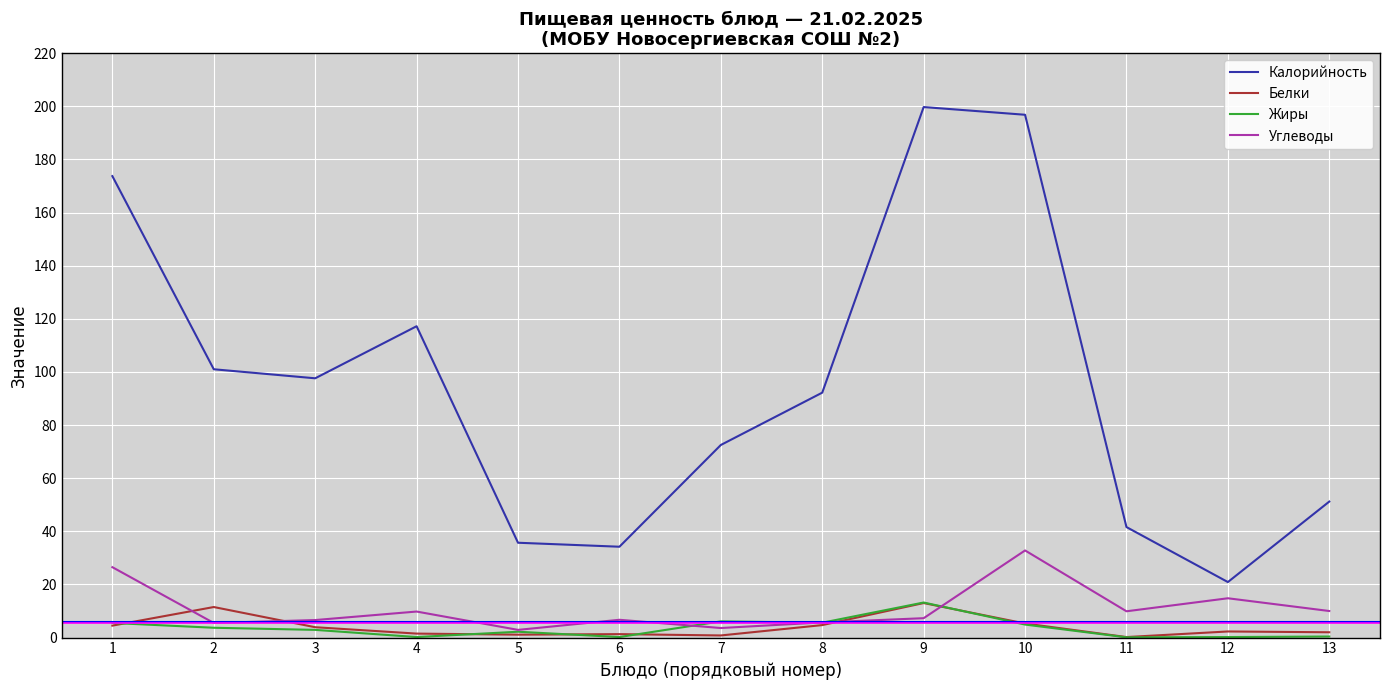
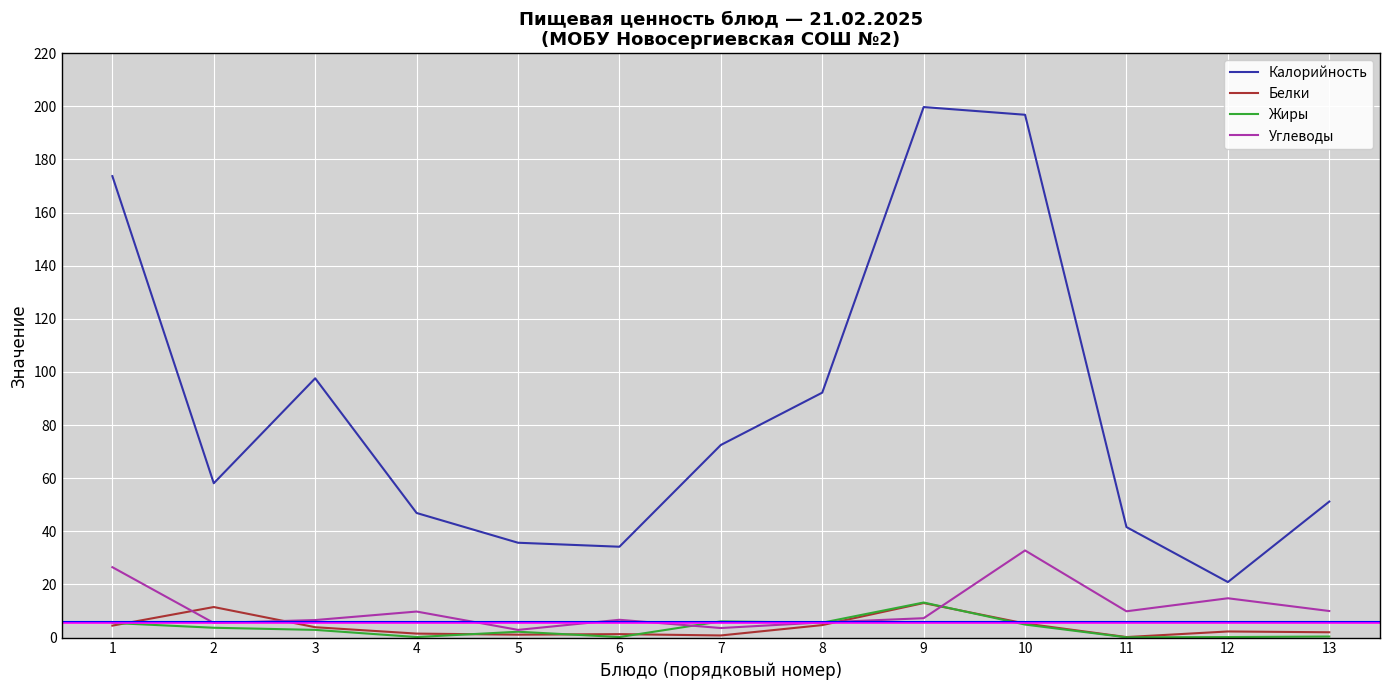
Калорийность, 2: 101 -> 58
Калорийность, 4: 117 -> 47
